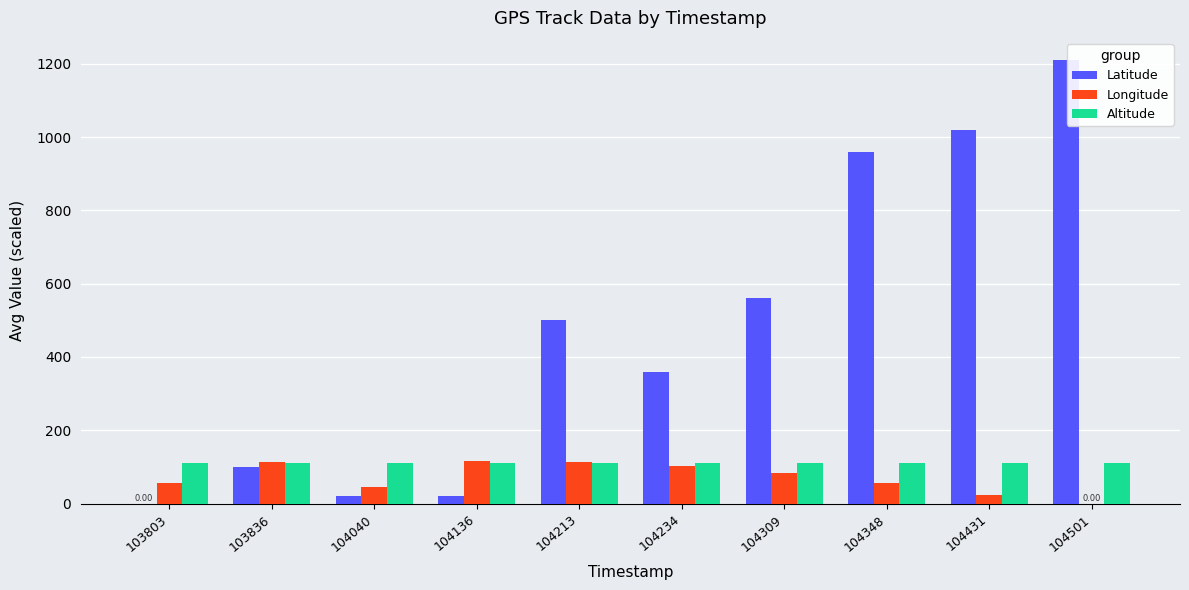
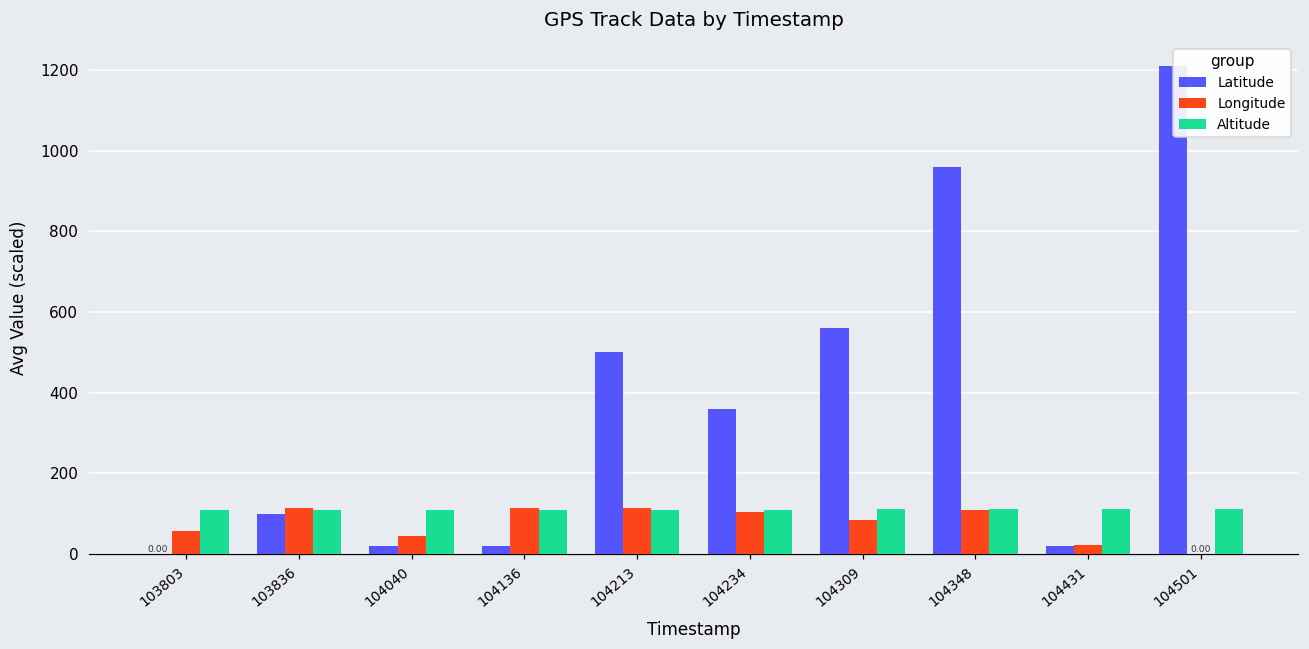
Longitude, 104348: 60 -> 110
Latitude, 104431: 1020 -> 20
